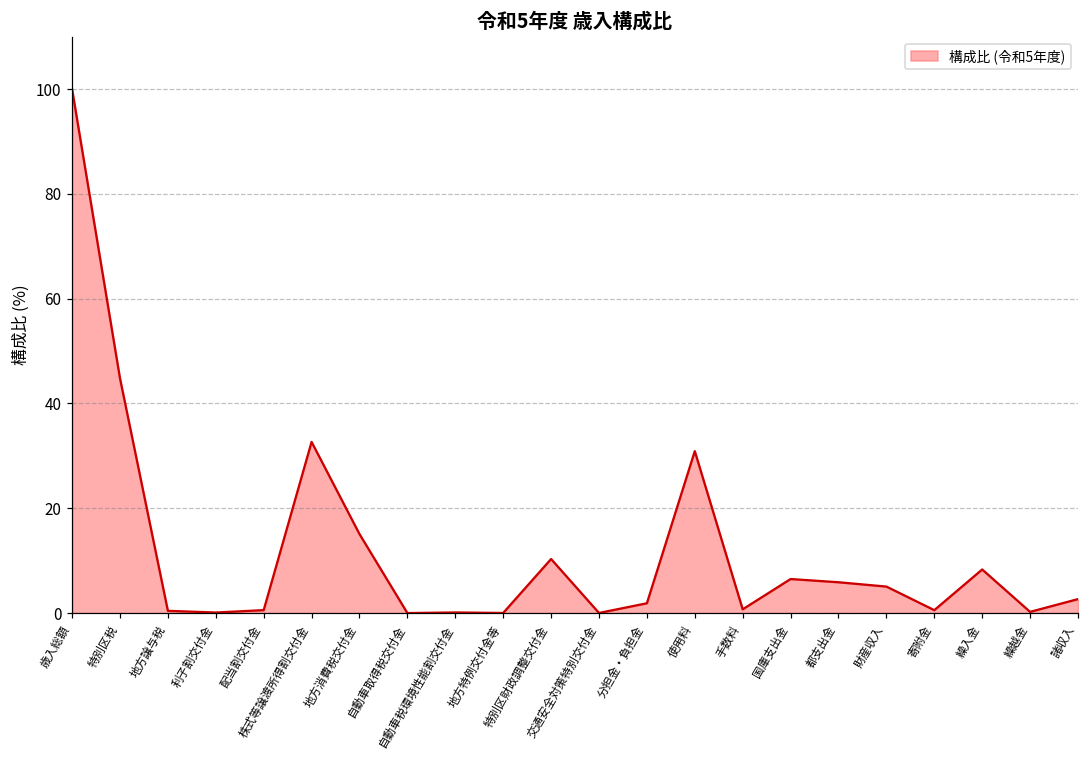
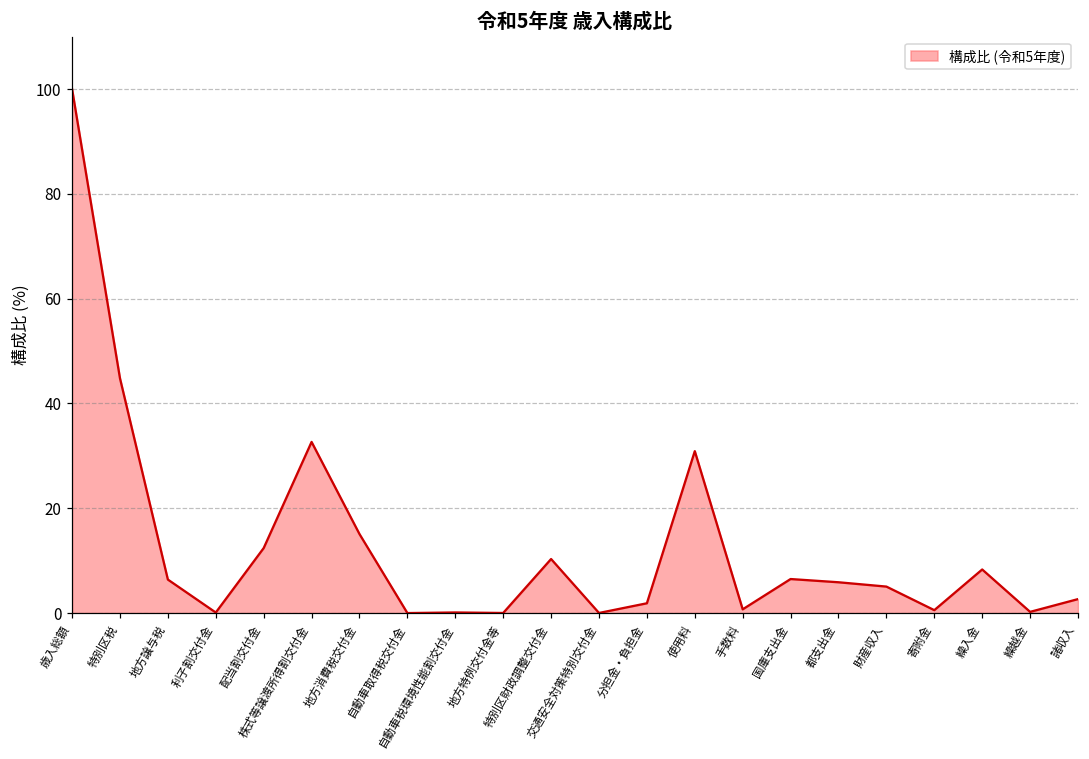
地方譲与税: 0 -> 6
配当割交付金: 1 -> 12
